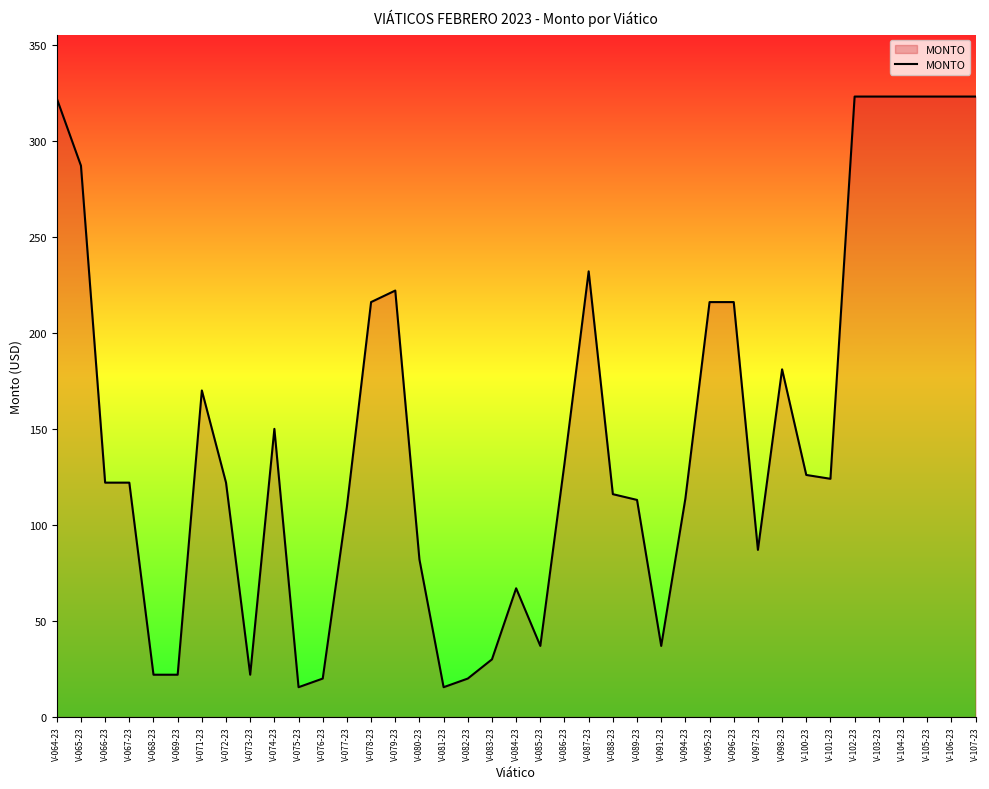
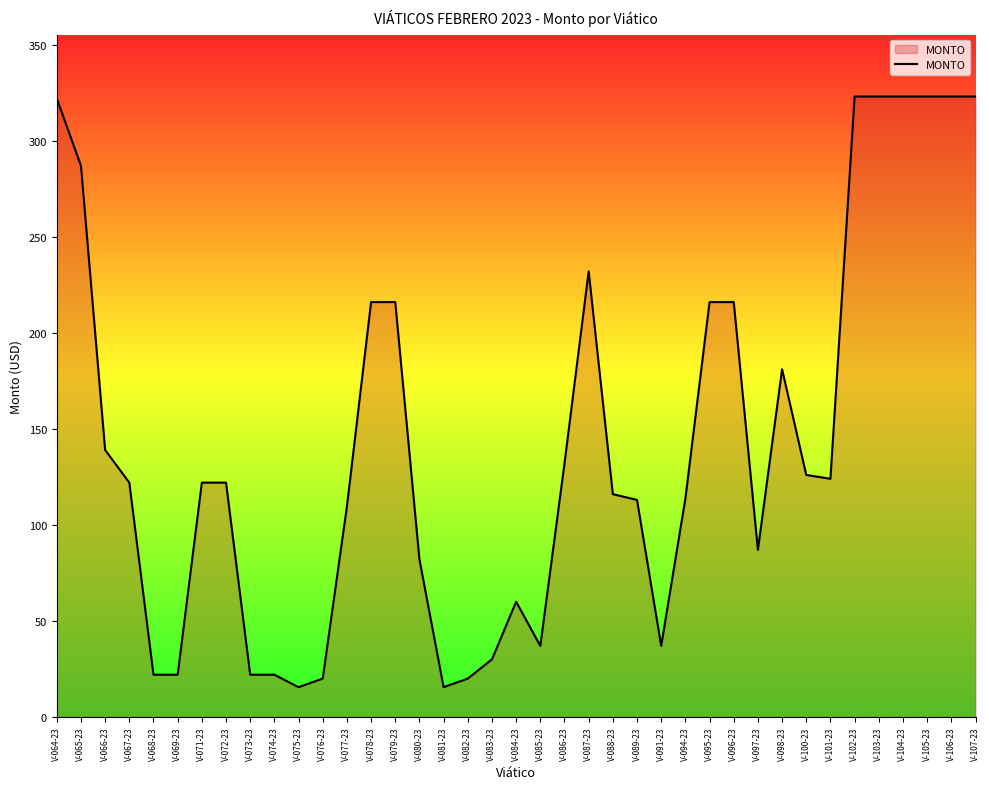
V-066-23: 122 -> 139
V-071-23: 170 -> 122
V-074-23: 150 -> 22
V-079-23: 222 -> 216
V-084-23: 67 -> 60
